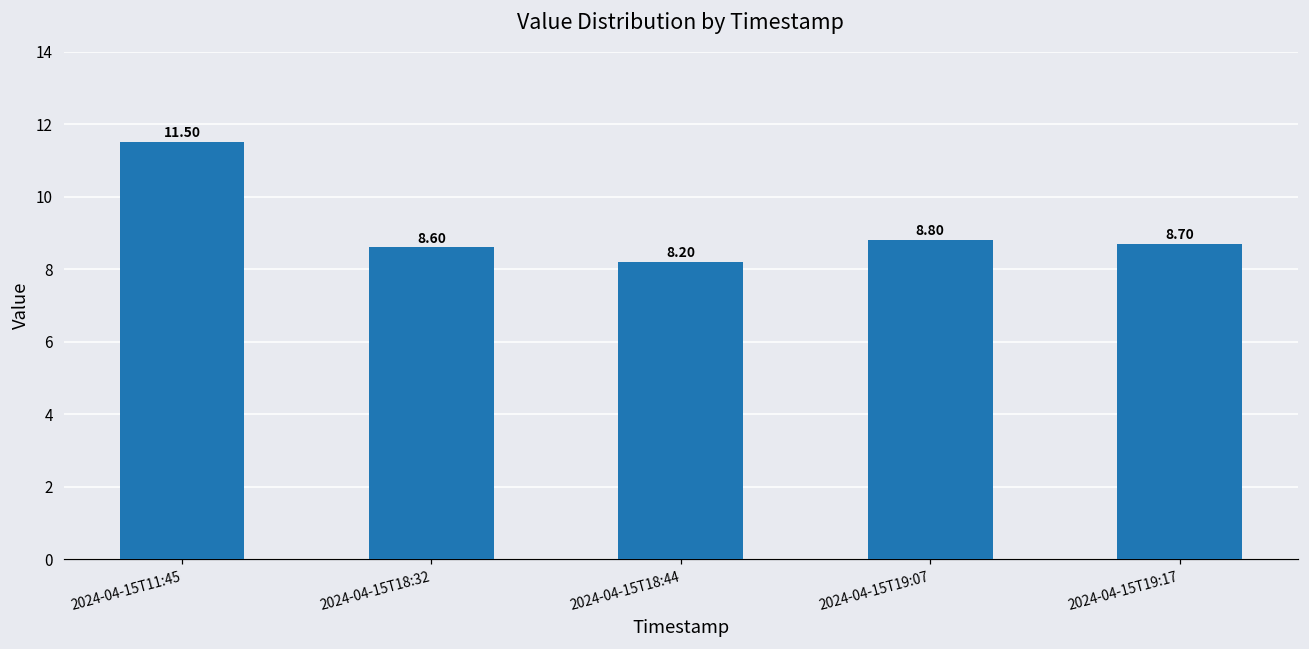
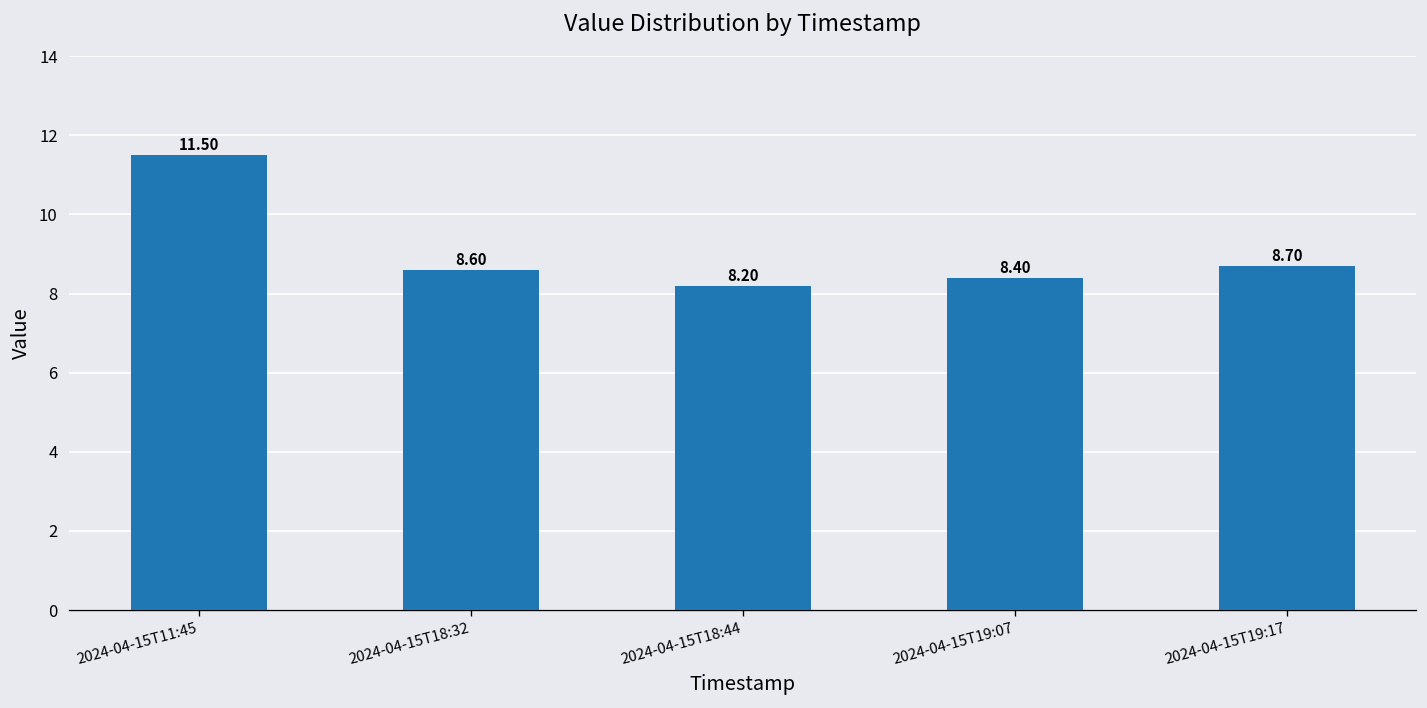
2024-04-15T19:07: 8.80 -> 8.40
